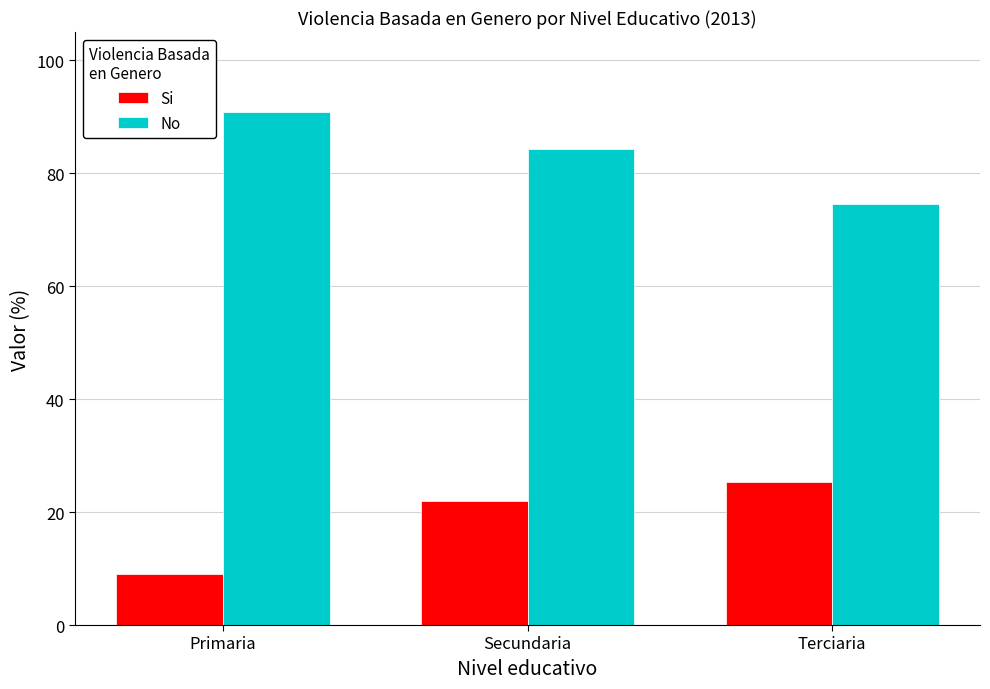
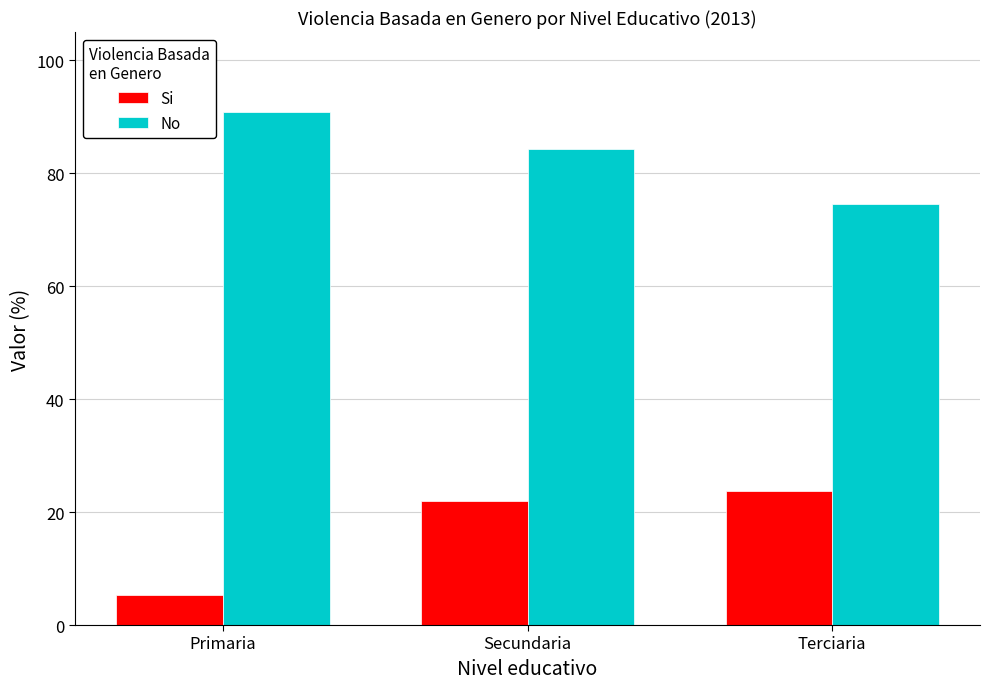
Si, Primaria: 9 -> 5
Si, Terciaria: 25 -> 24
